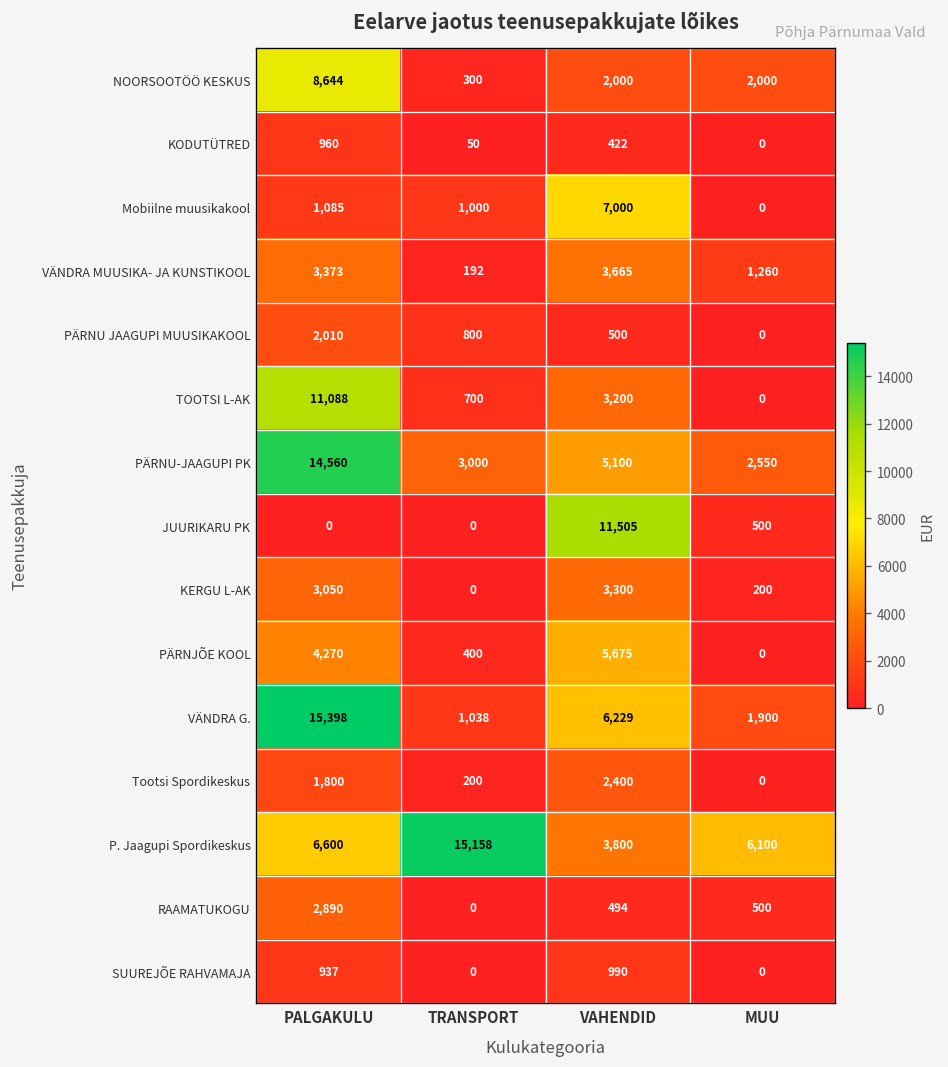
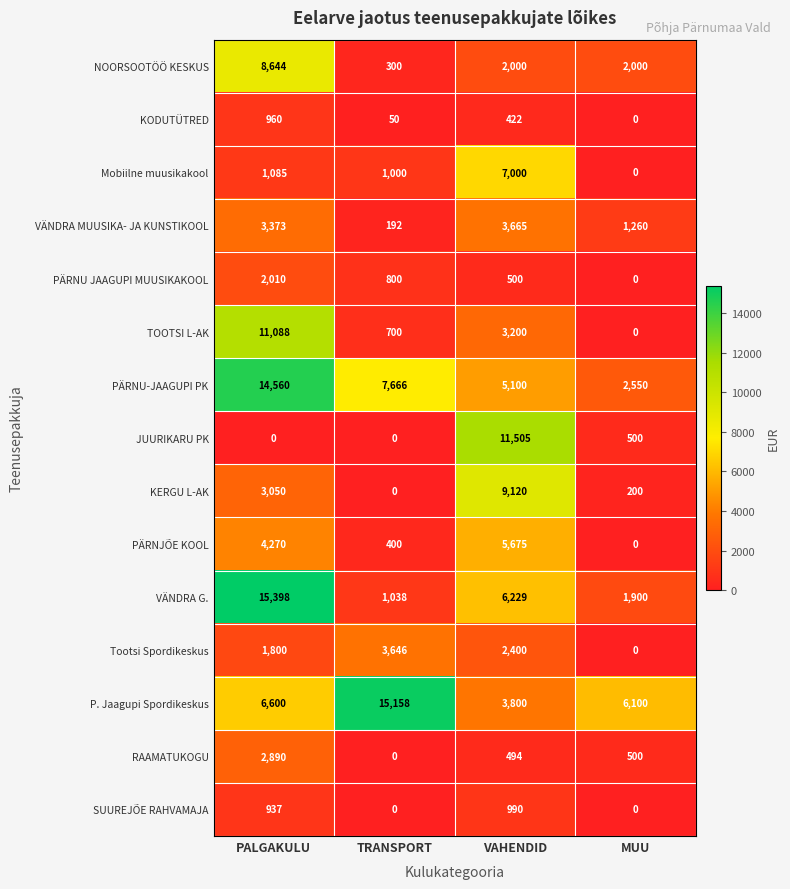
PÄRNU-JAAGUPI PK, TRANSPORT: 3,000 -> 7,666
KERGU L-AK, VAHENDID: 3,300 -> 9,120
Tootsi Spordikeskus, TRANSPORT: 200 -> 3,646
